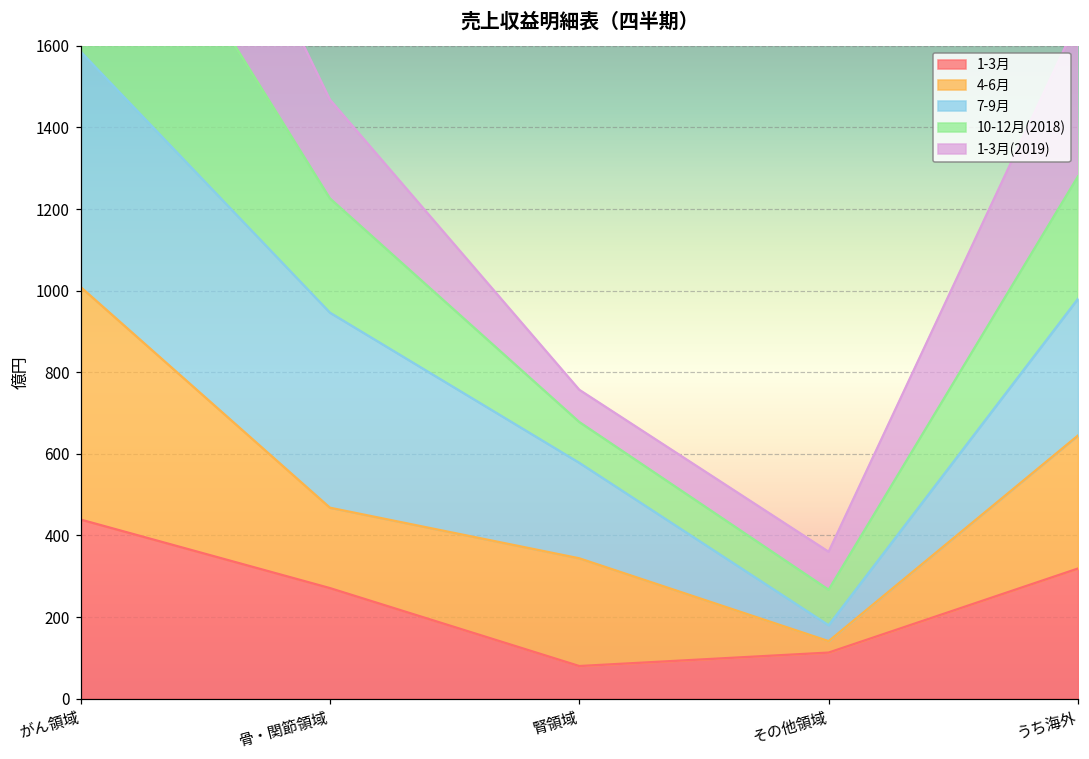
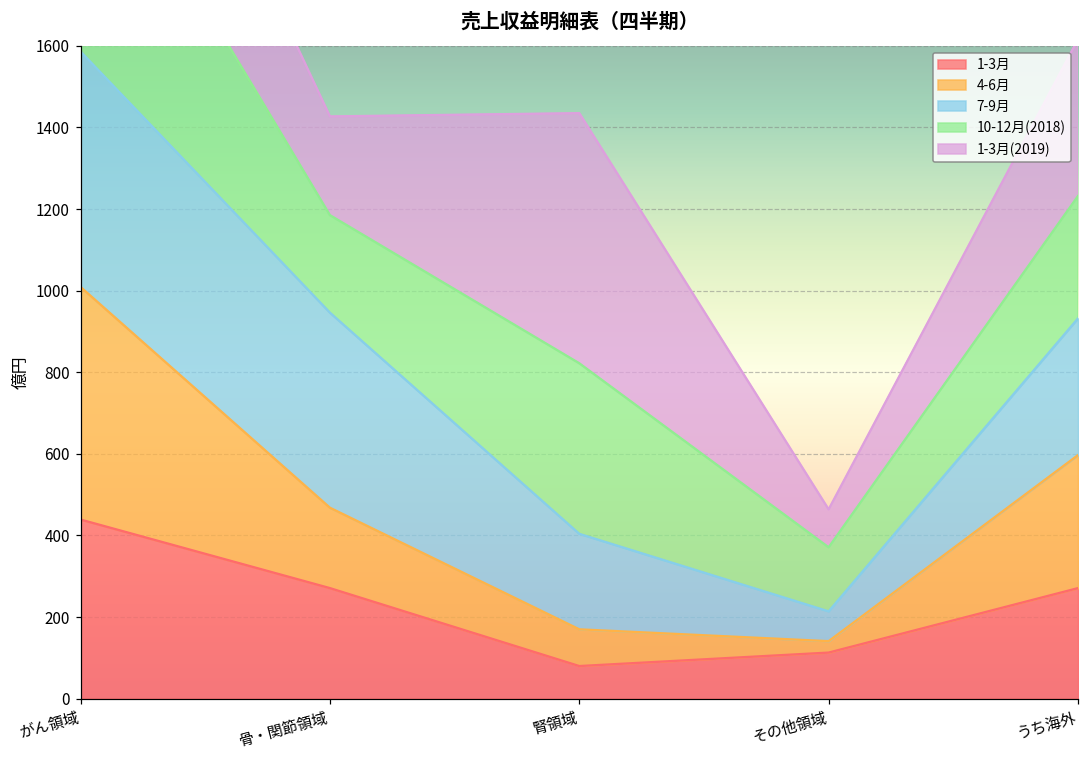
10-12月(2018), 骨・関節領域: 280 -> 240
4-6月, 腎領域: 260 -> 90
10-12月(2018), 腎領域: 100 -> 420
1-3月(2019), 腎領域: 80 -> 610
7-9月, その他領域: 40 -> 70
10-12月(2018), その他領域: 90 -> 160
1-3月, うち海外: 320 -> 270
